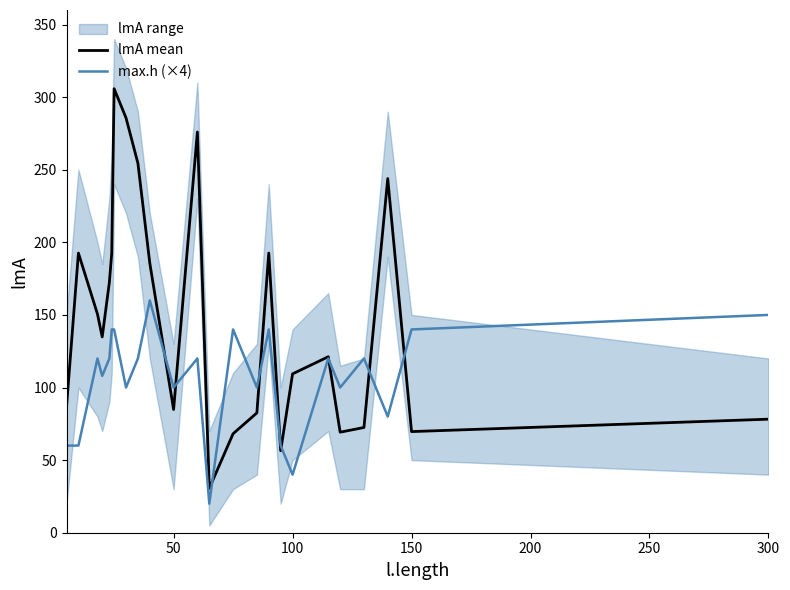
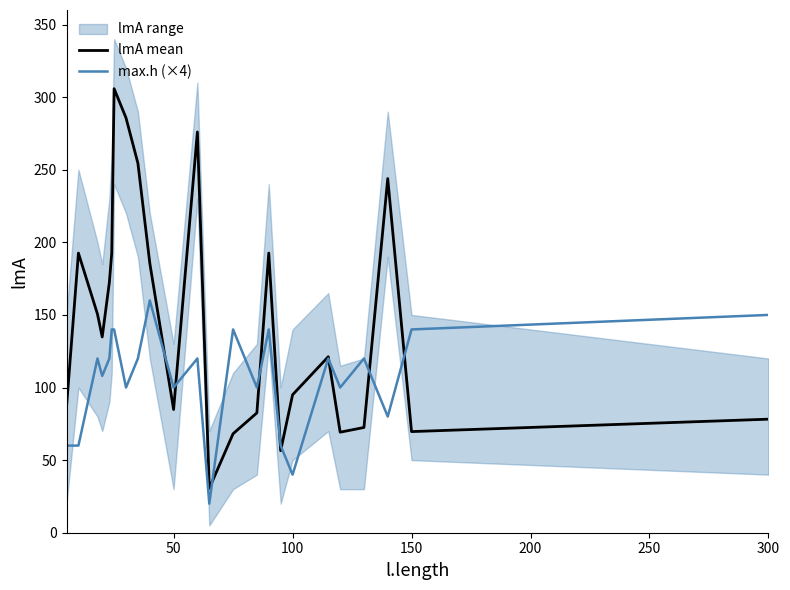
lmA mean, 100: 109 -> 95
